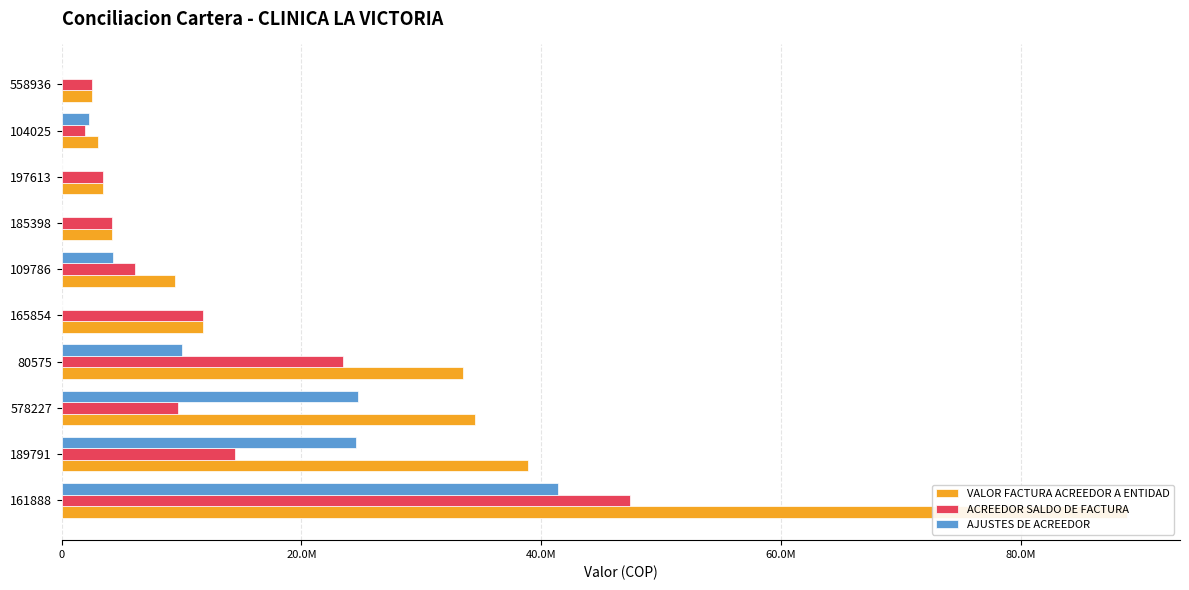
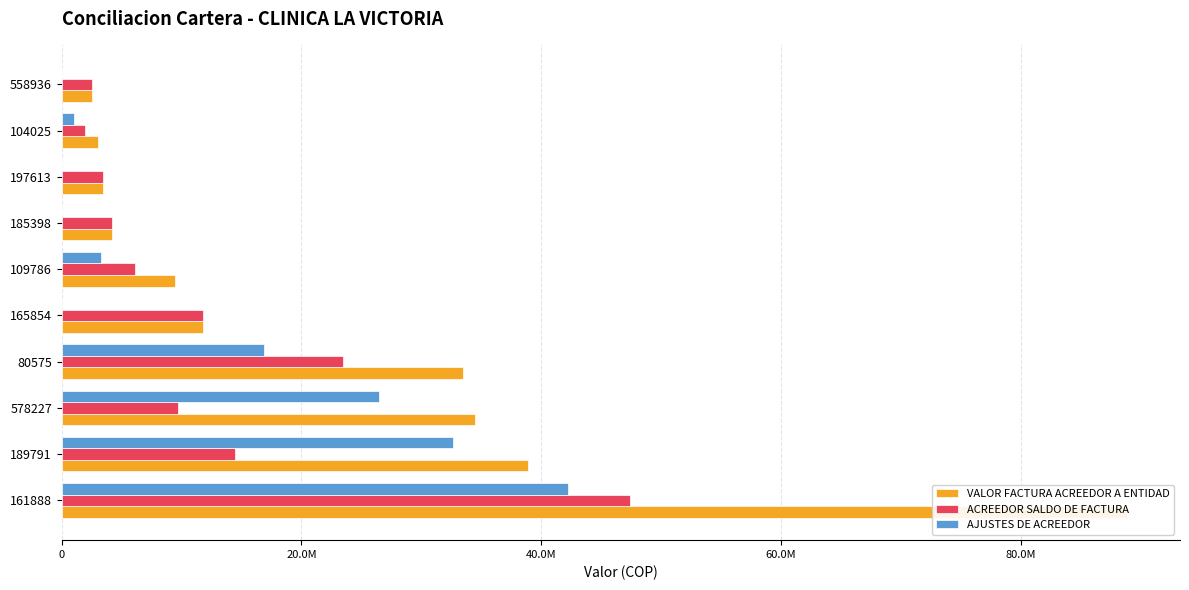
AJUSTES DE ACREEDOR, 104025: 2300000 -> 1100000
AJUSTES DE ACREEDOR, 109786: 4300000 -> 3300000
AJUSTES DE ACREEDOR, 80575: 10000000 -> 16900000
AJUSTES DE ACREEDOR, 578227: 24700000 -> 26500000
AJUSTES DE ACREEDOR, 189791: 24500000 -> 32600000
AJUSTES DE ACREEDOR, 161888: 41400000 -> 42200000
